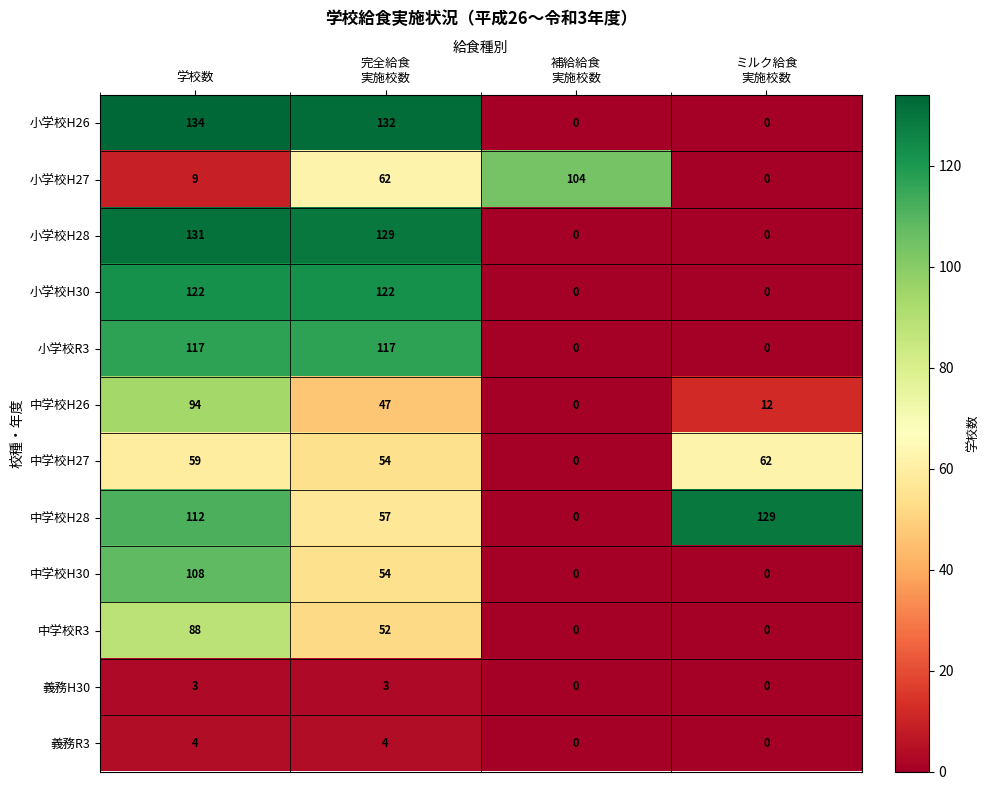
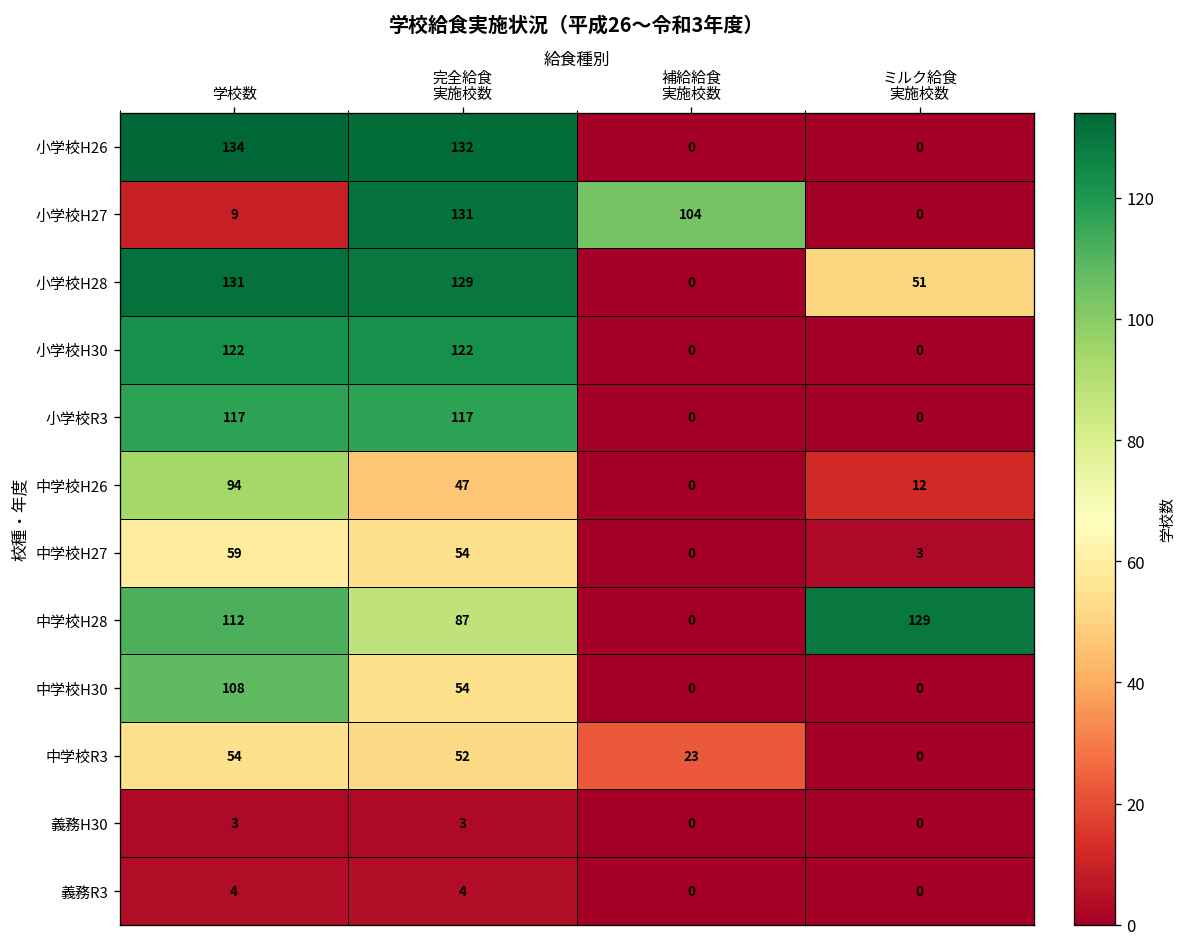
小学校H27, 完全給食 実施校数: 62 -> 131
小学校H28, ミルク給食 実施校数: 0 -> 51
中学校H27, ミルク給食 実施校数: 62 -> 3
中学校H28, 完全給食 実施校数: 57 -> 87
中学校R3, 学校数: 88 -> 54
中学校R3, 補給給食 実施校数: 0 -> 23
